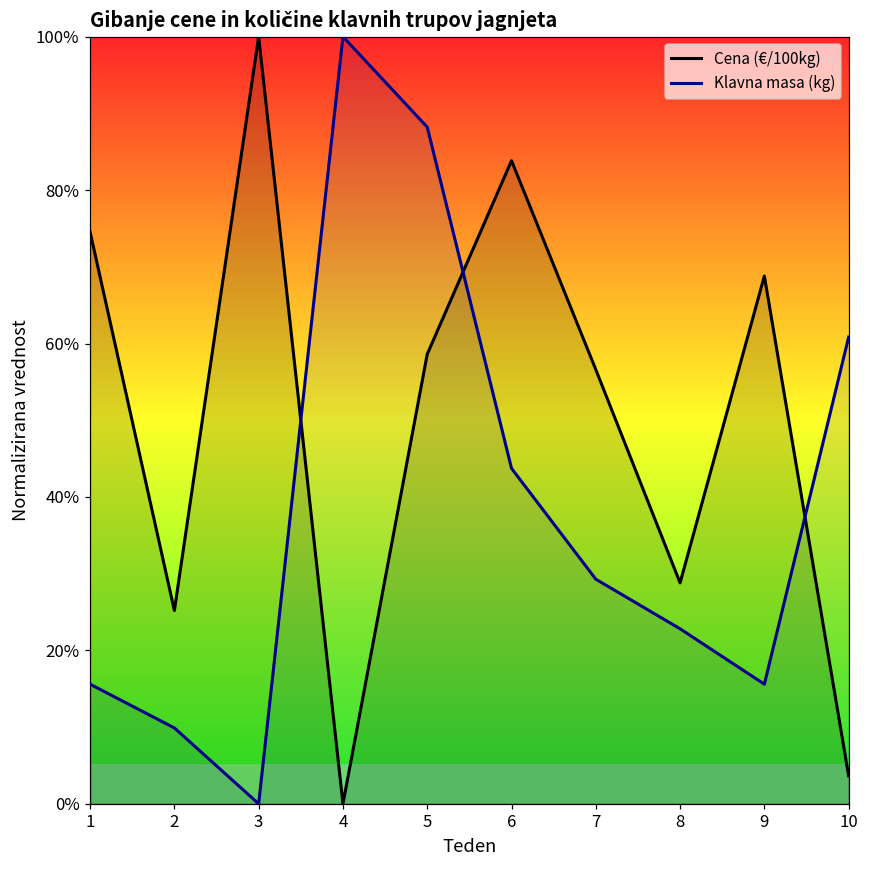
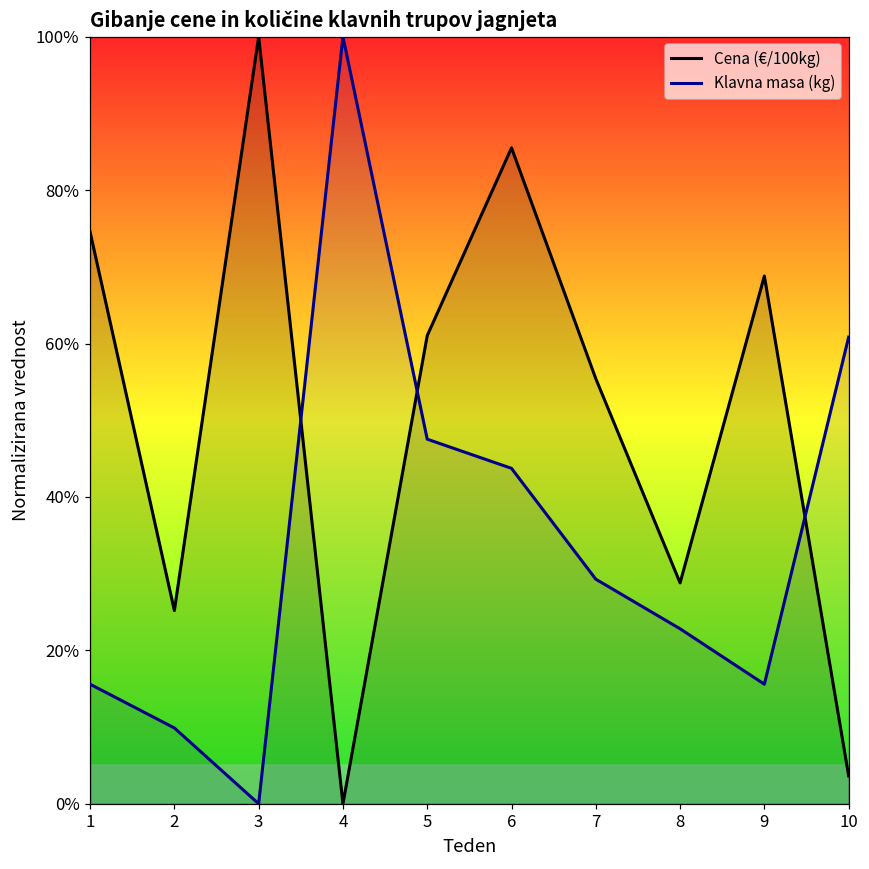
Cena (€/100kg), 5: 59% -> 61%
Klavna masa (kg), 5: 88% -> 48%
Cena (€/100kg), 6: 84% -> 86%
Cena (€/100kg), 7: 57% -> 55%
